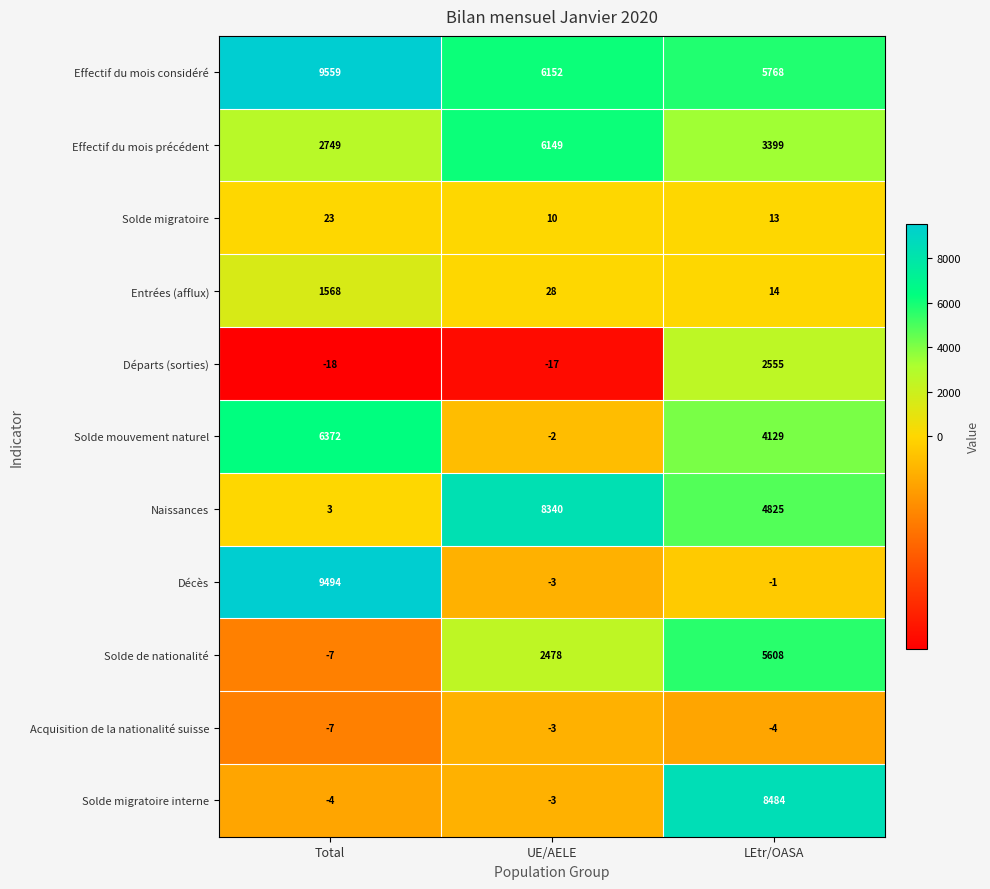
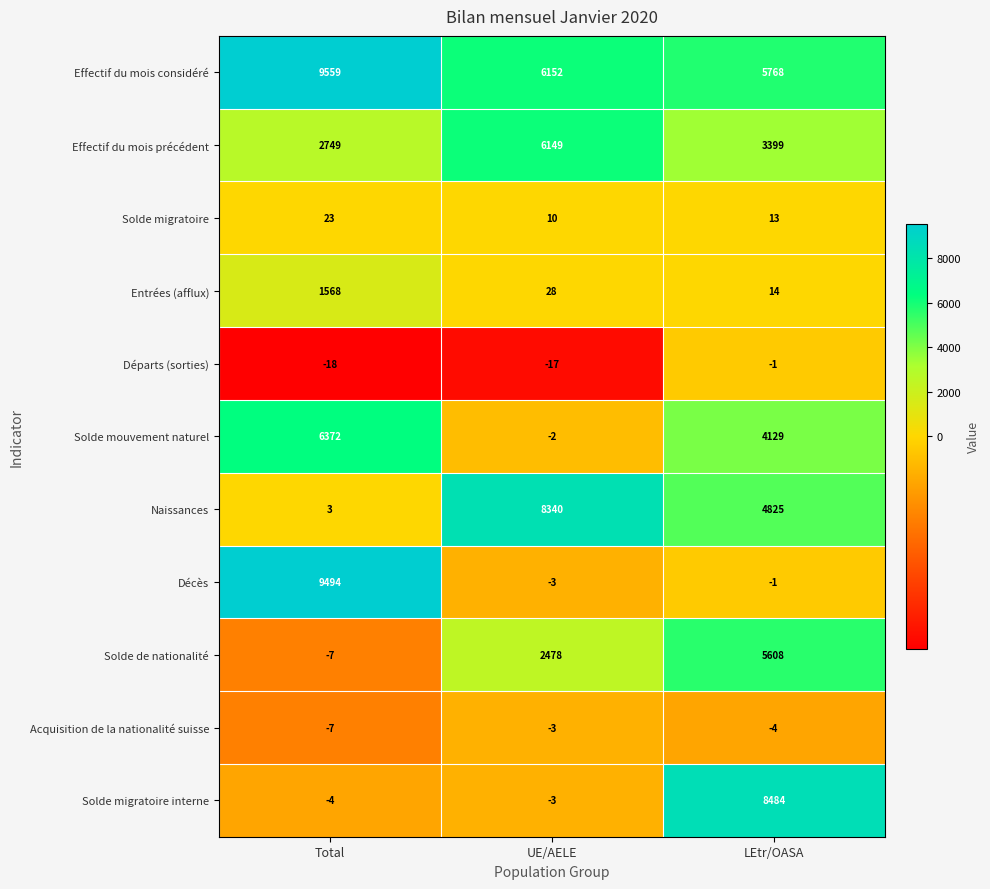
Départs (sorties), LEtr/OASA: 2555 -> -1
